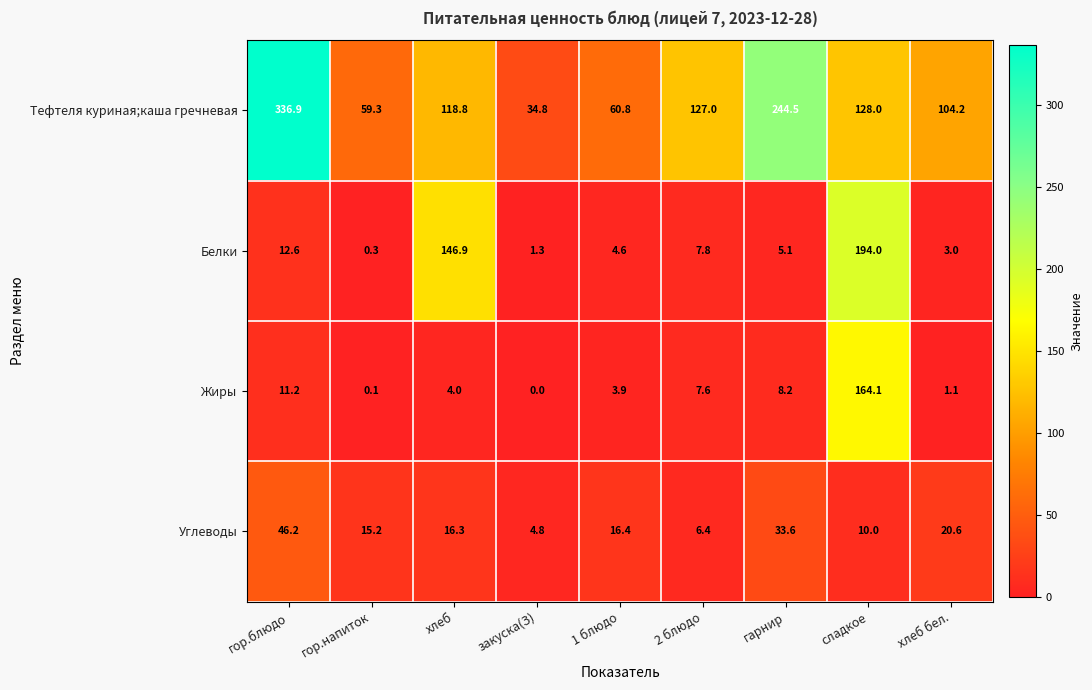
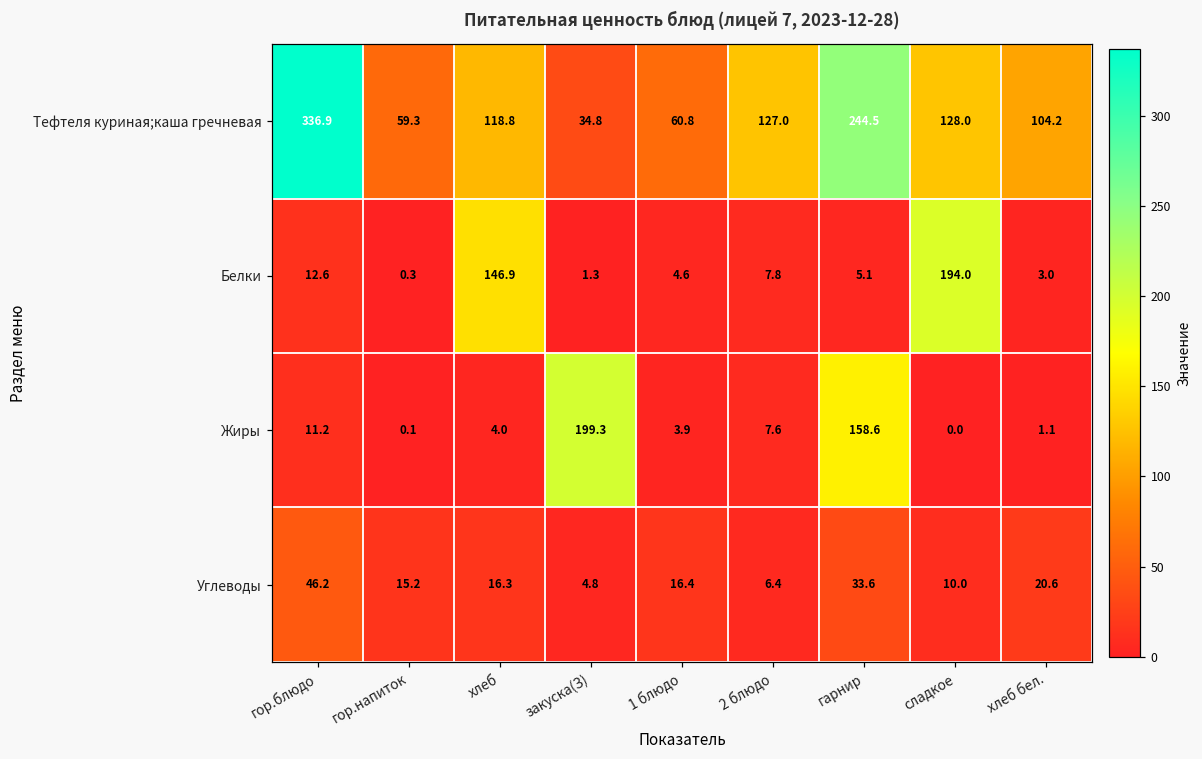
Жиры, закуска(З): 0.0 -> 199.3
Жиры, гарнир: 8.2 -> 158.6
Жиры, сладкое: 164.1 -> 0.0
